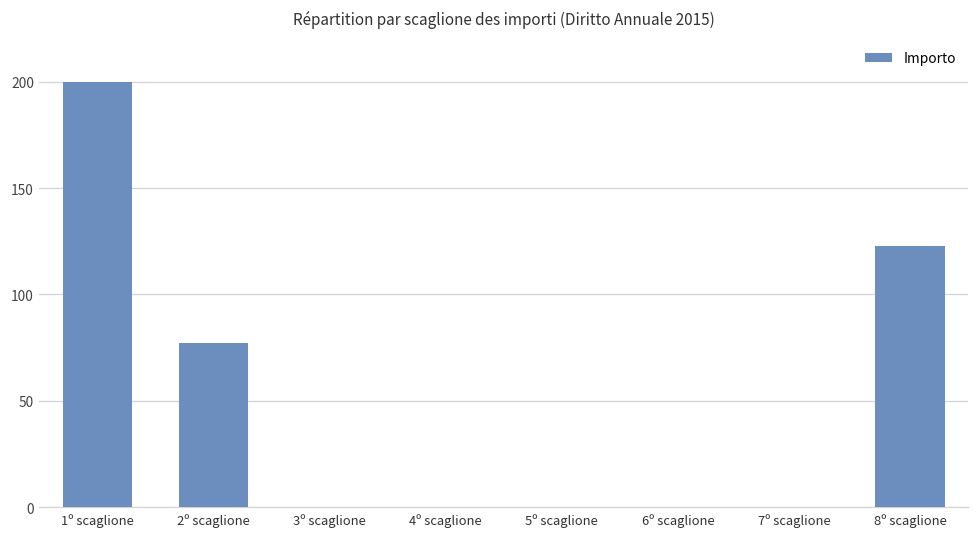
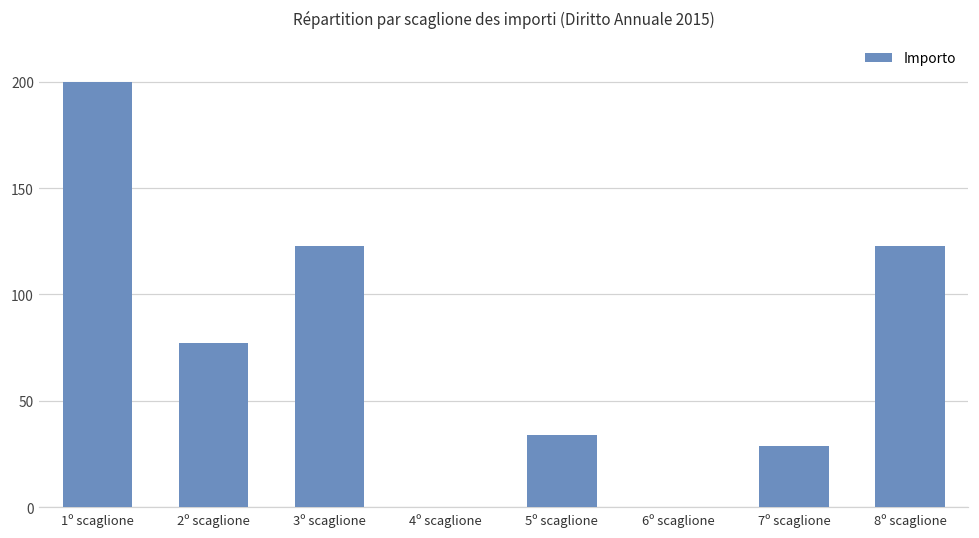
3º scaglione: 0 -> 123
5º scaglione: 0 -> 34
7º scaglione: 0 -> 29
